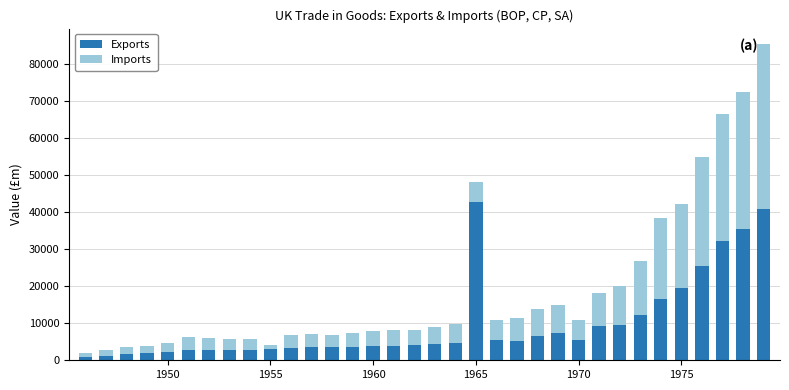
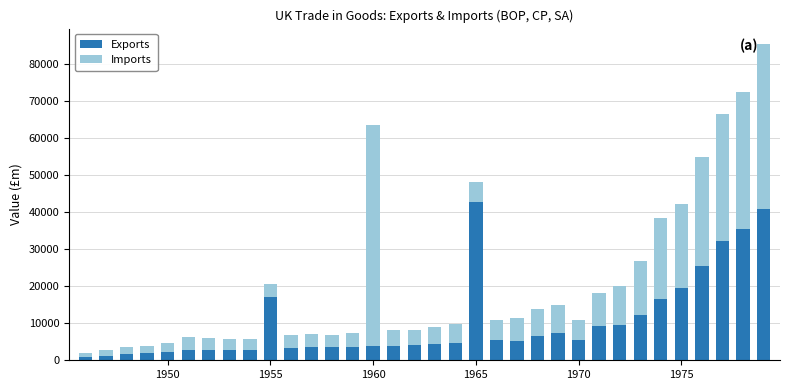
Exports, 1955: 3000 -> 17000
Imports, 1955: 1000 -> 3000
Imports, 1960: 4000 -> 60000
